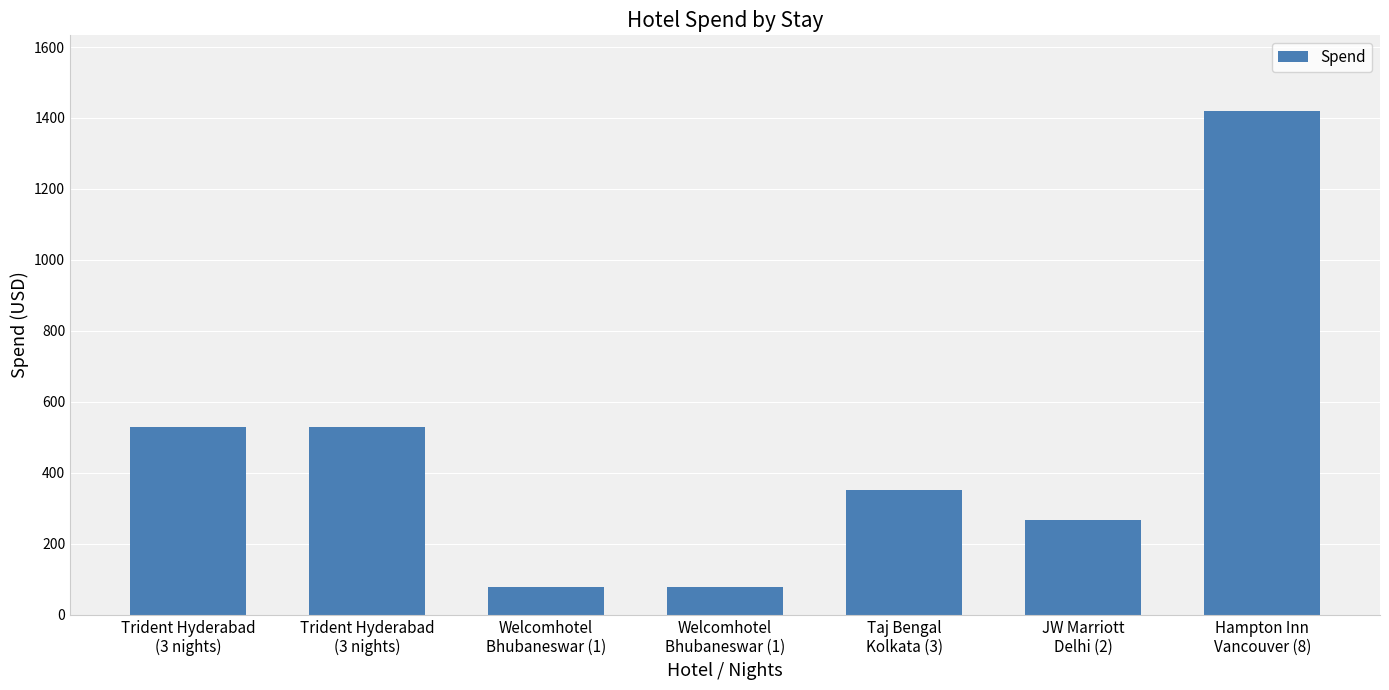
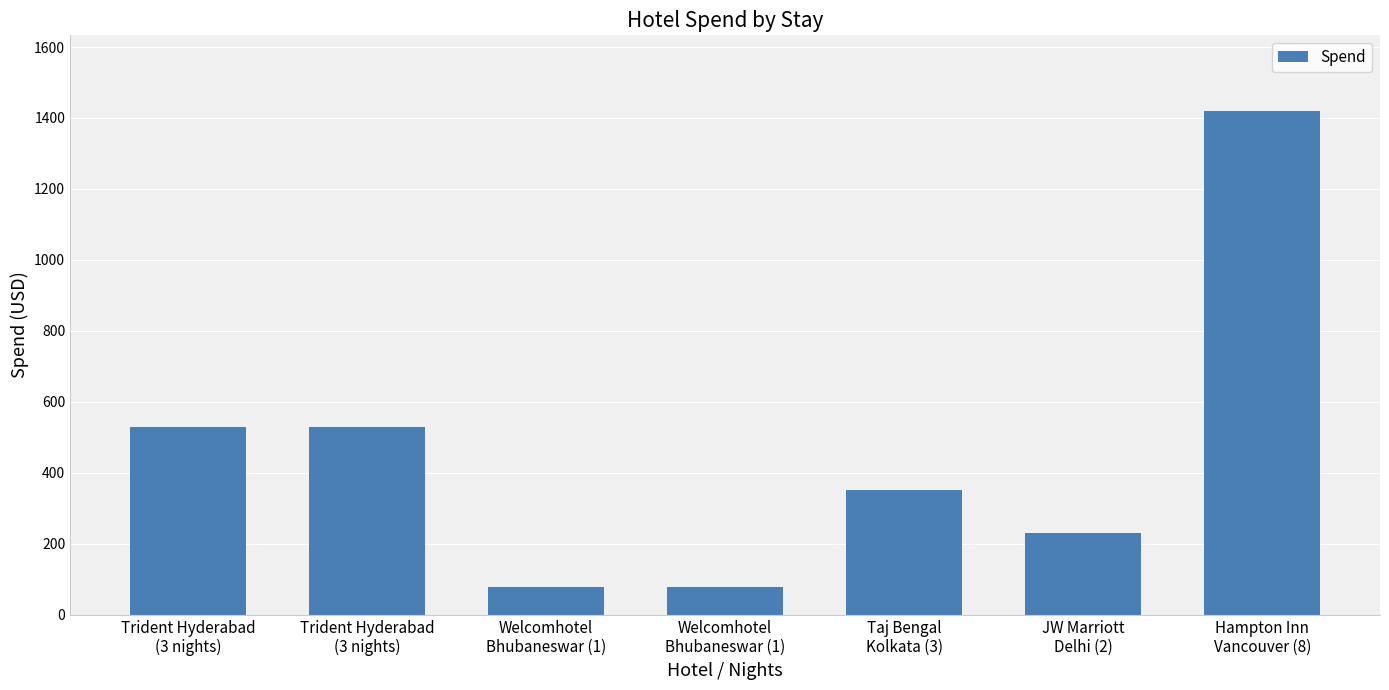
JW Marriott Delhi (2): 270 -> 230
